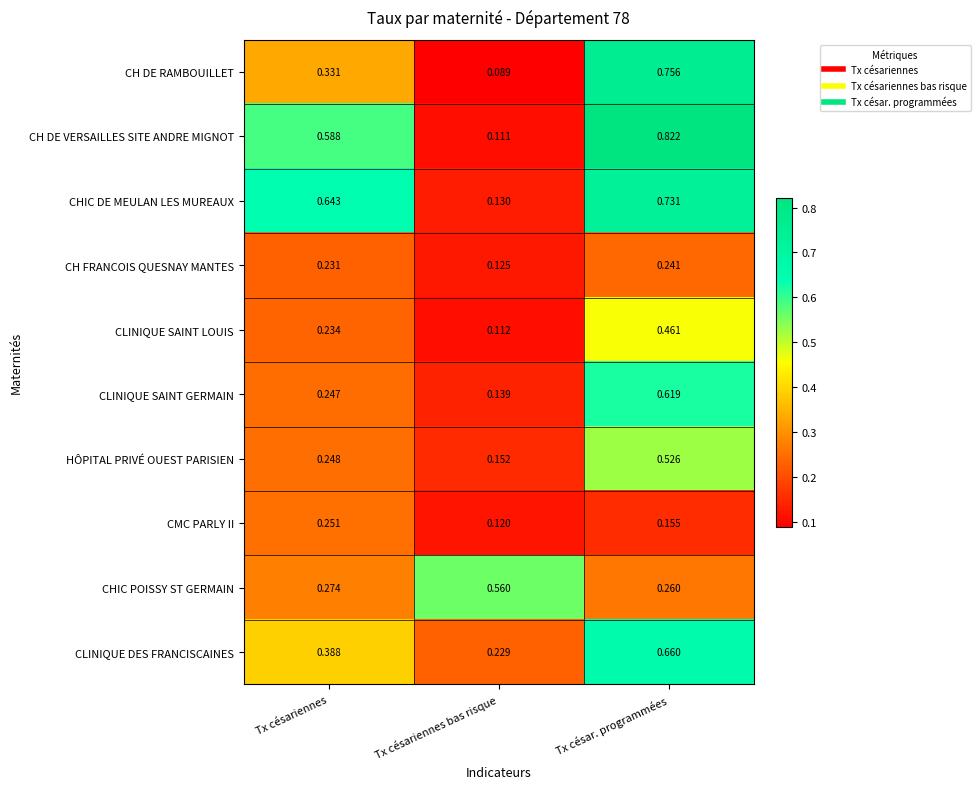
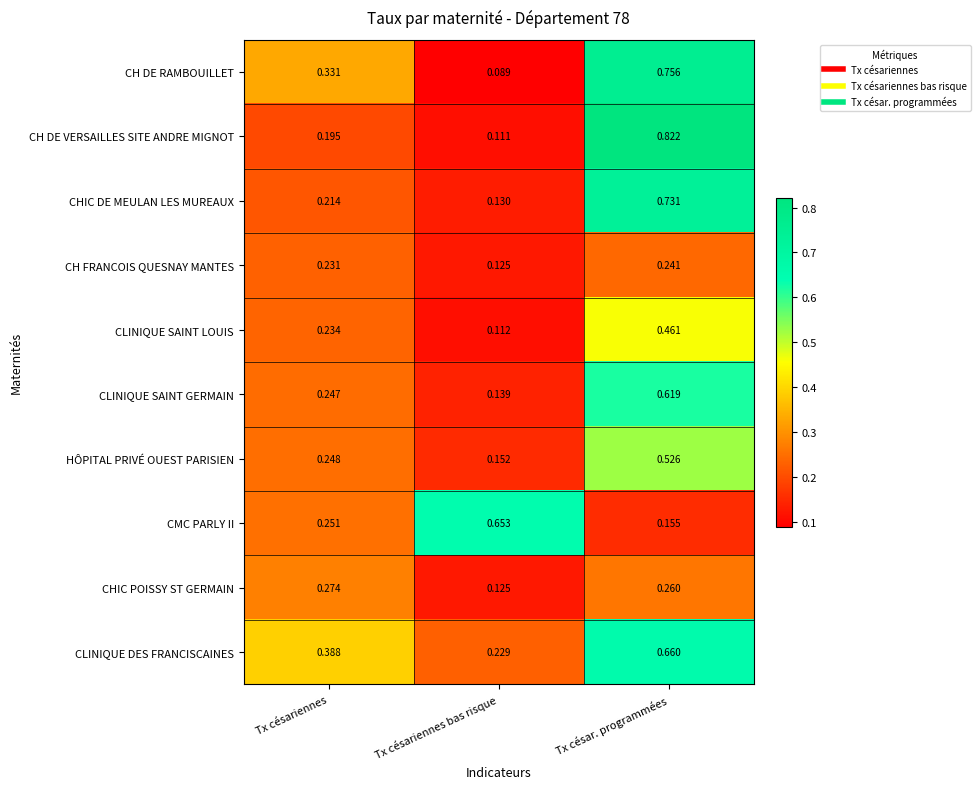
CH DE VERSAILLES SITE ANDRE MIGNOT, Tx césariennes: 0.588 -> 0.195
CHIC DE MEULAN LES MUREAUX, Tx césariennes: 0.643 -> 0.214
CMC PARLY II, Tx césariennes bas risque: 0.120 -> 0.653
CHIC POISSY ST GERMAIN, Tx césariennes bas risque: 0.560 -> 0.125
